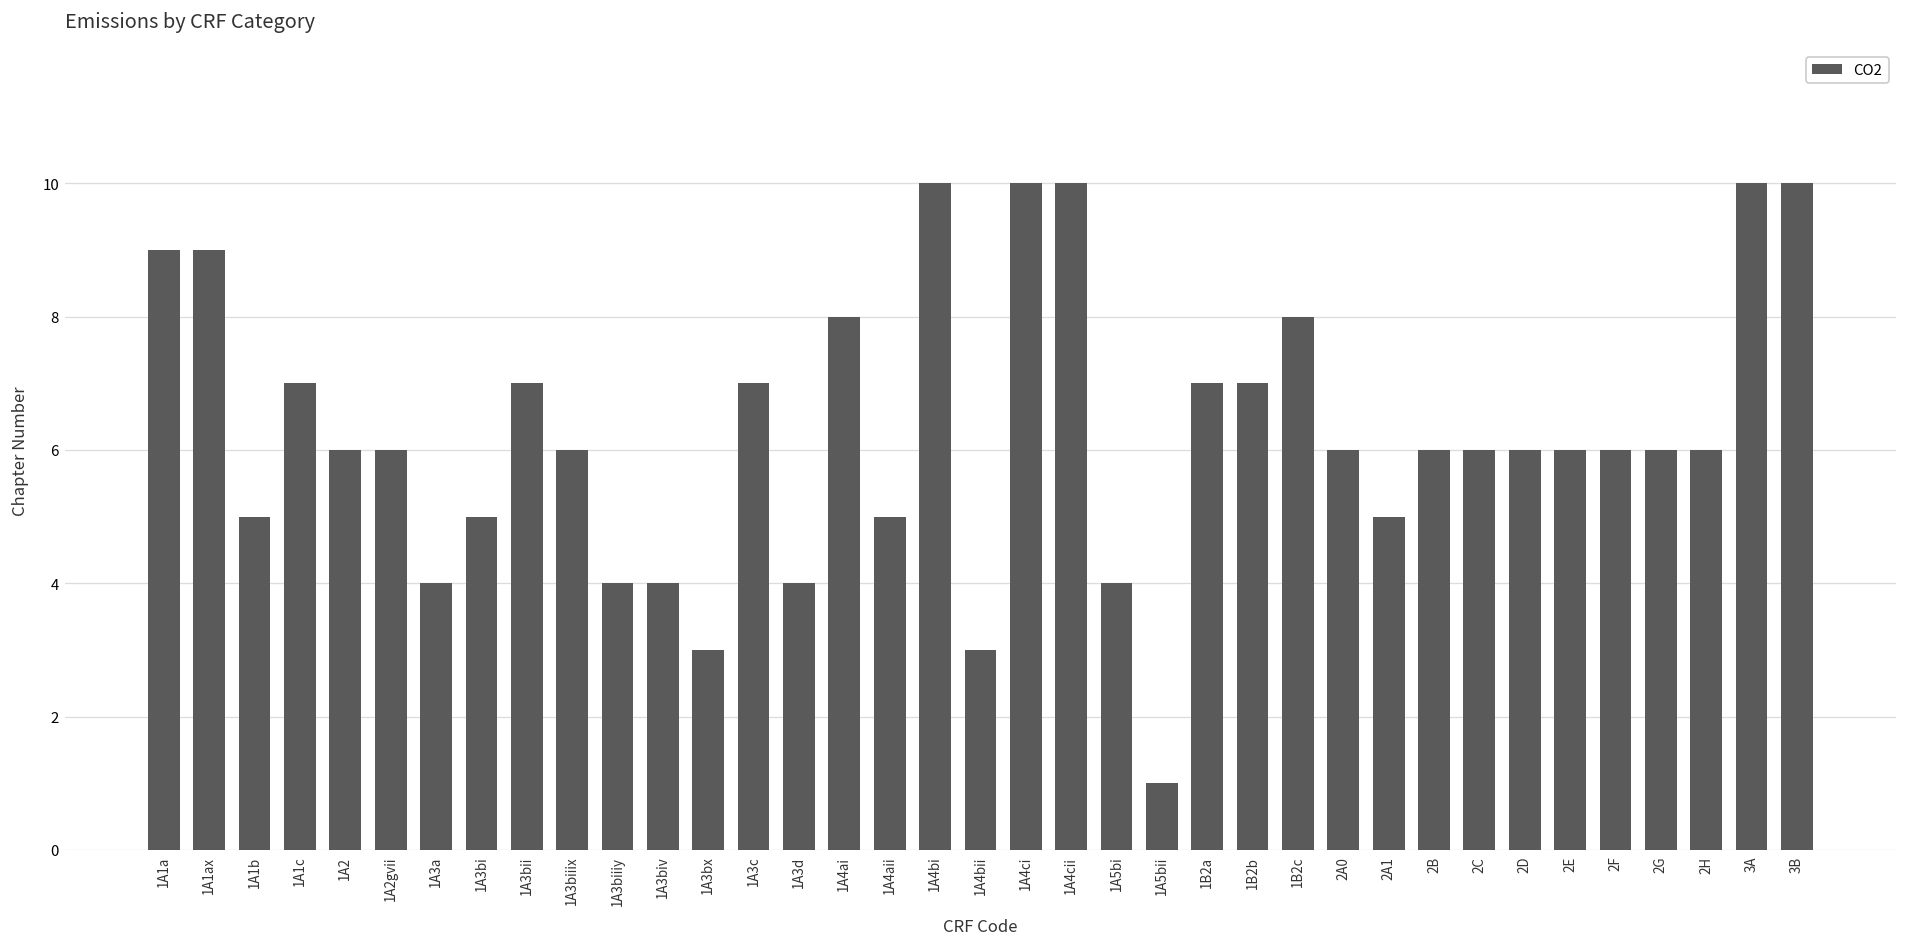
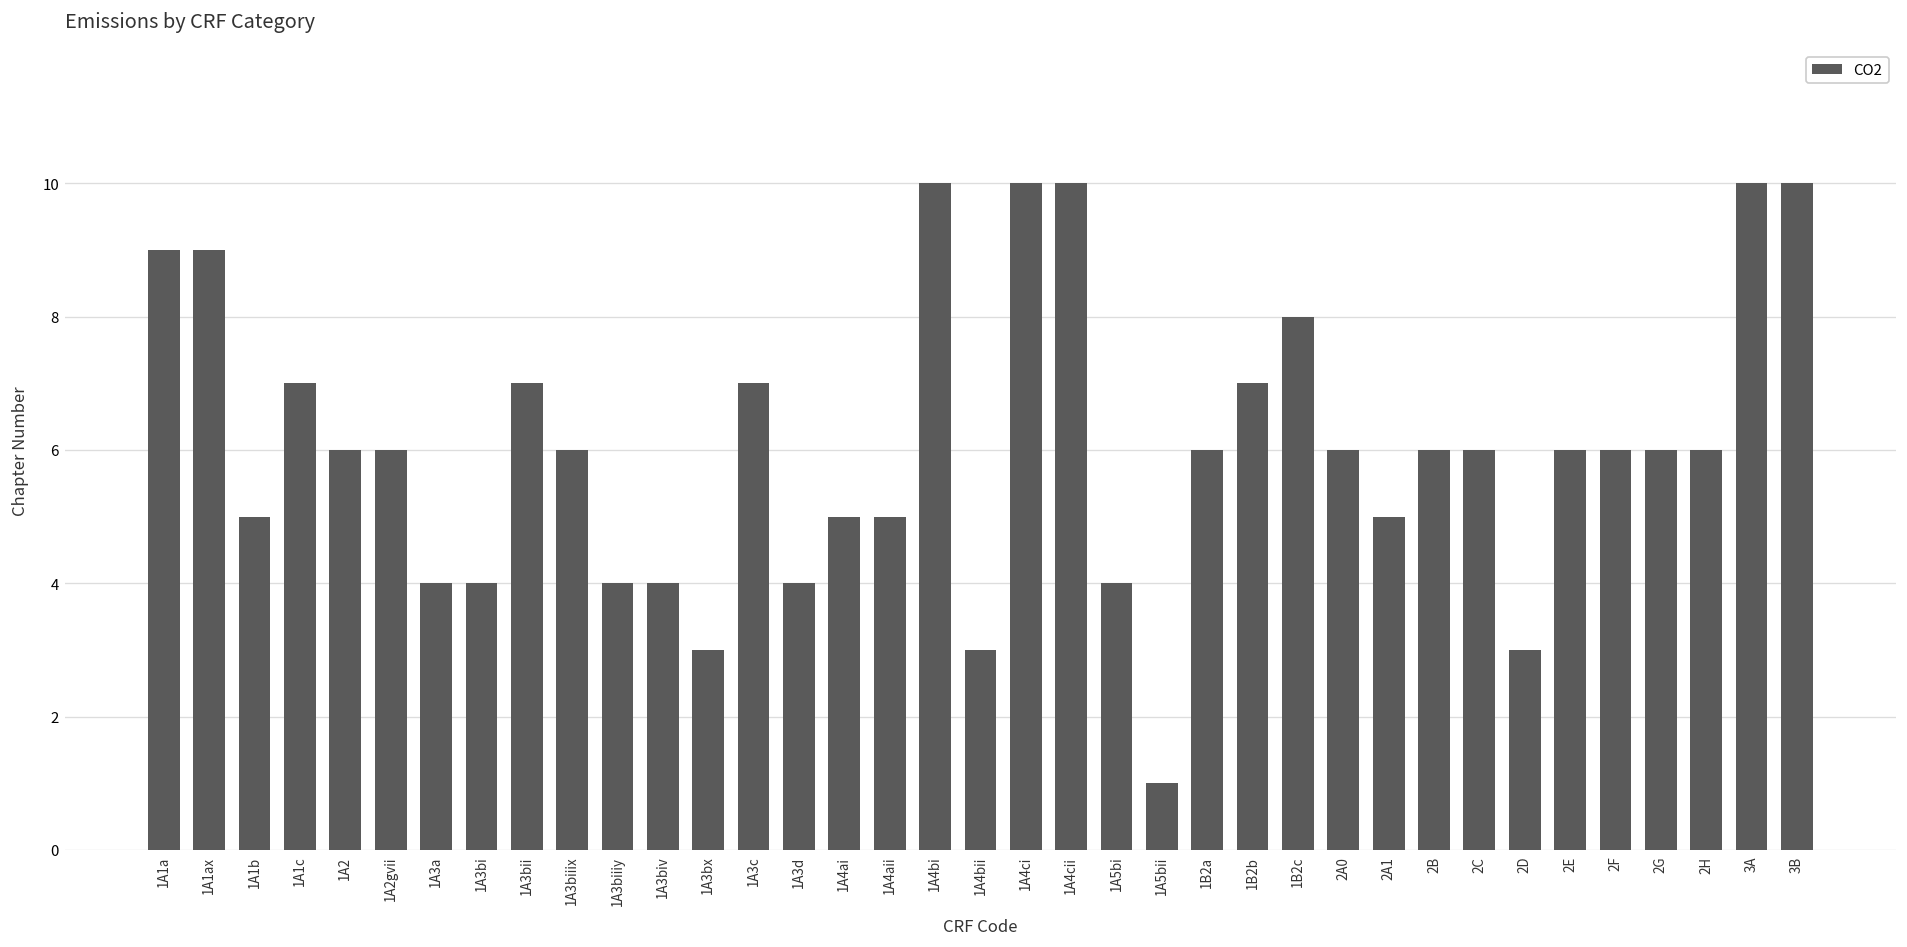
1A3bi: 5 -> 4
1A4ai: 8 -> 5
1B2a: 7 -> 6
2D: 6 -> 3
